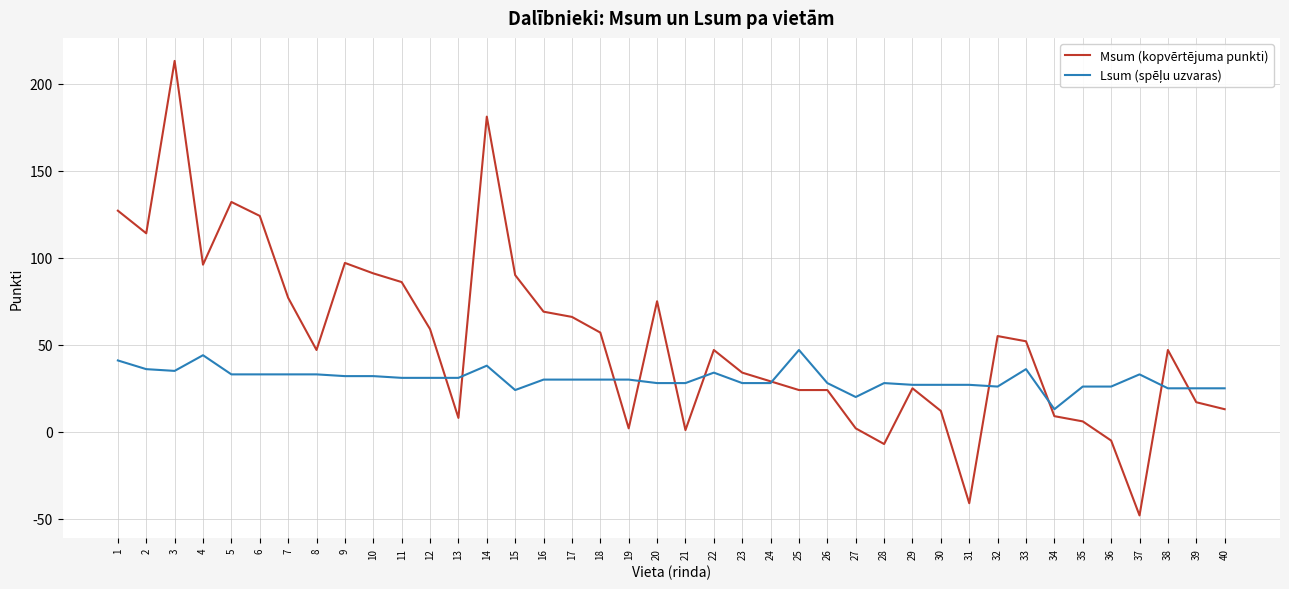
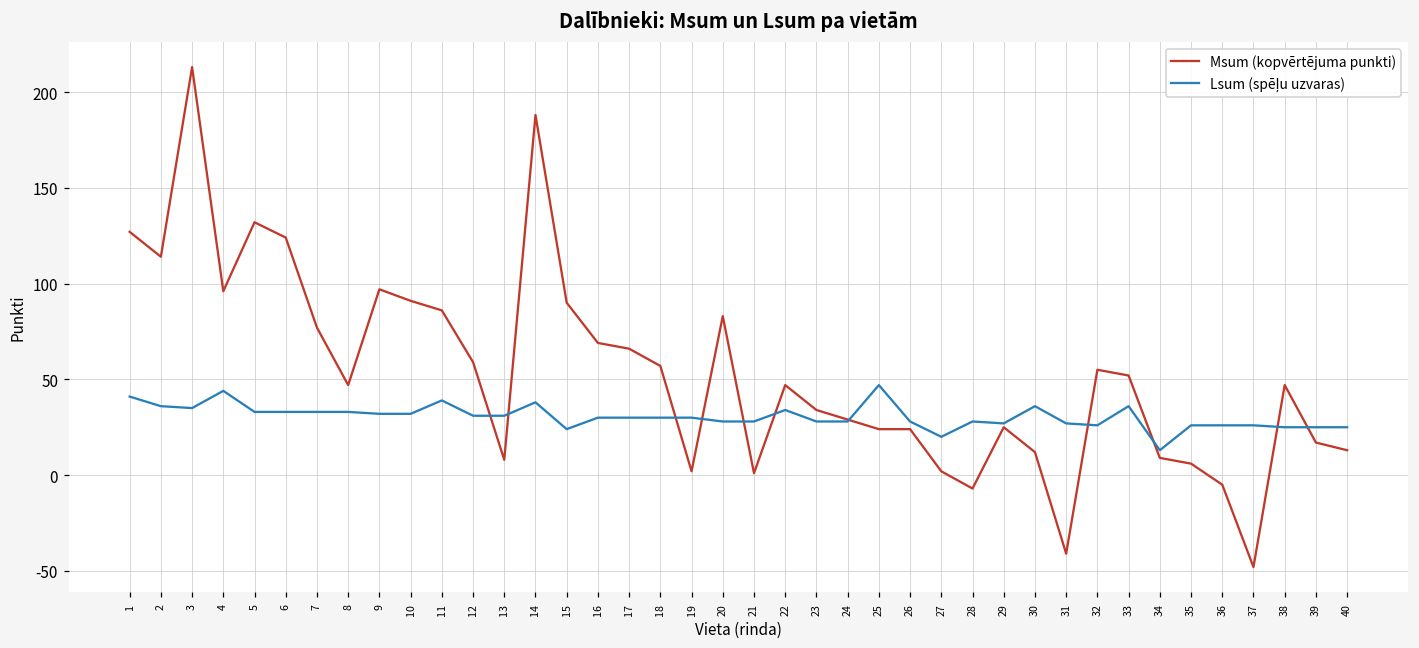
Lsum (spēļu uzvaras), 11: 31 -> 39
Msum (kopvērtējuma punkti), 14: 181 -> 188
Msum (kopvērtējuma punkti), 20: 75 -> 83
Lsum (spēļu uzvaras), 30: 27 -> 36
Lsum (spēļu uzvaras), 37: 33 -> 26
